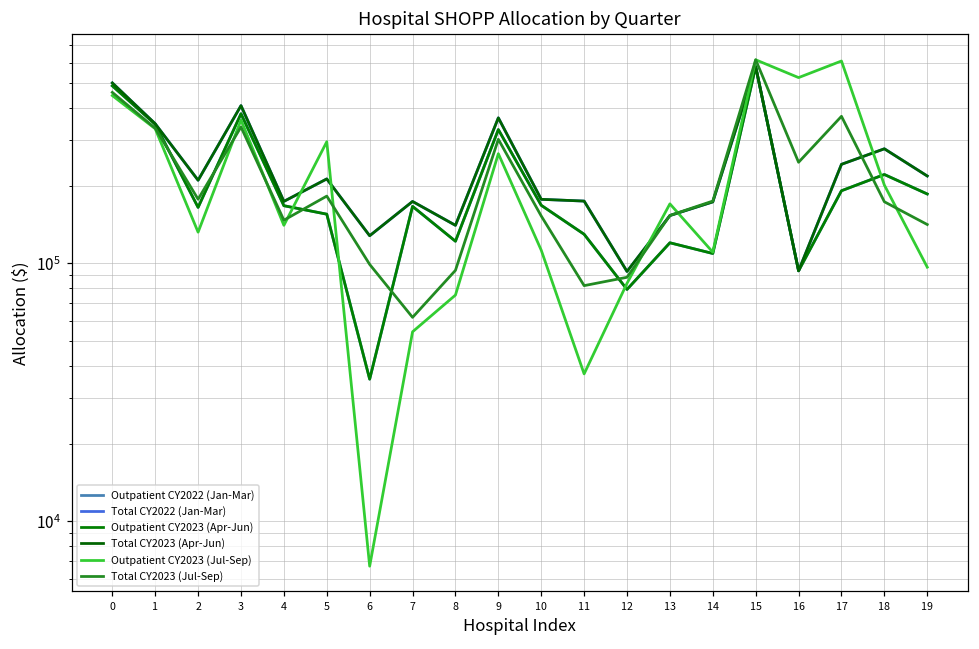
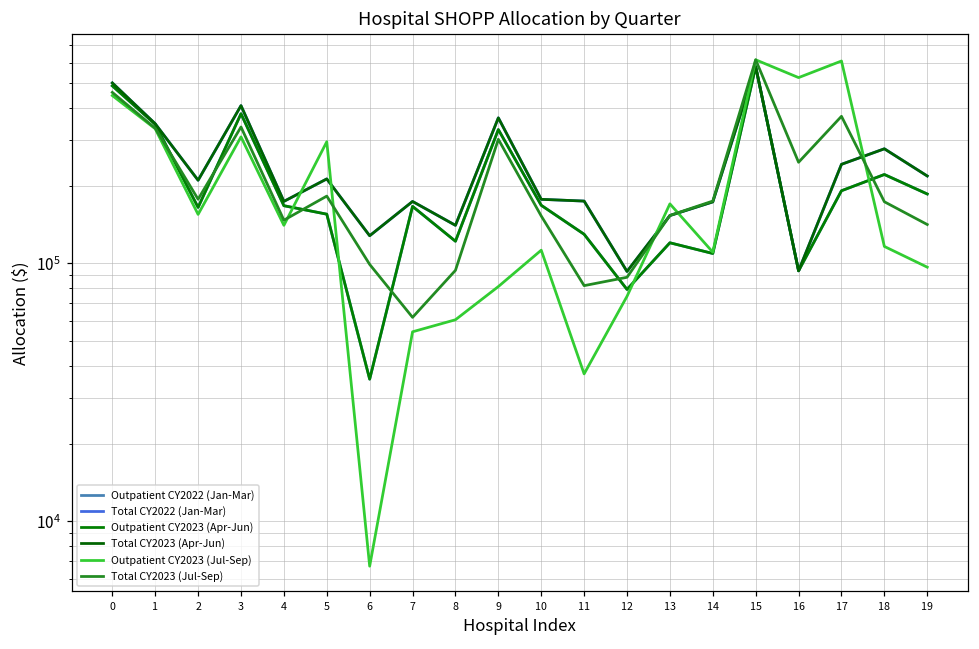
Outpatient CY2023 (Jul-Sep), 2: 130000 -> 150000
Outpatient CY2023 (Jul-Sep), 3: 360000 -> 310000
Outpatient CY2023 (Jul-Sep), 8: 75000 -> 60000
Outpatient CY2023 (Jul-Sep), 9: 270000 -> 81000
Outpatient CY2023 (Jul-Sep), 12: 84000 -> 75000
Outpatient CY2023 (Jul-Sep), 18: 200000 -> 120000
